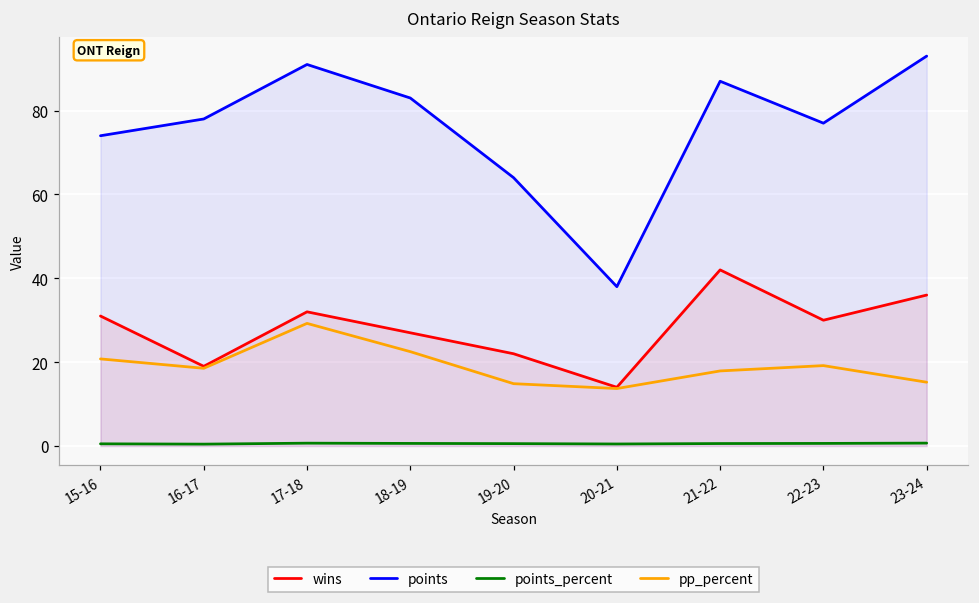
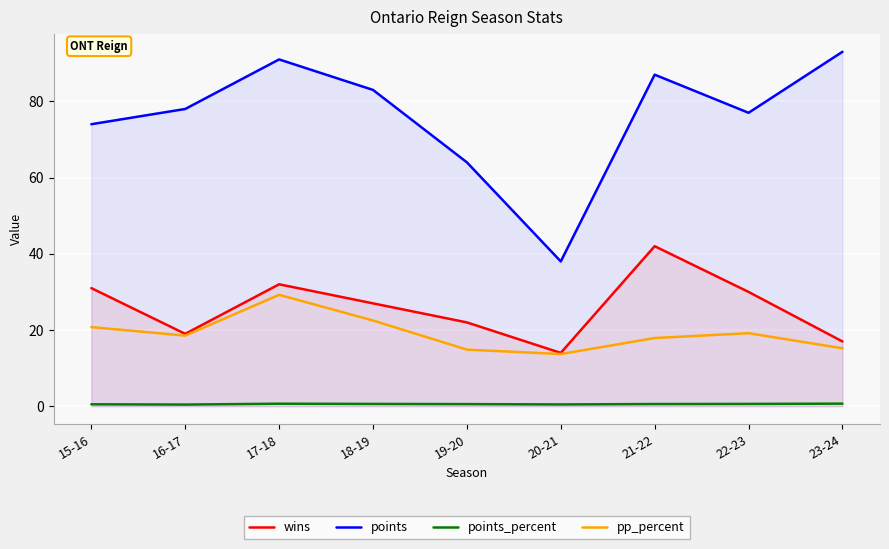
wins, 23-24: 36 -> 17
